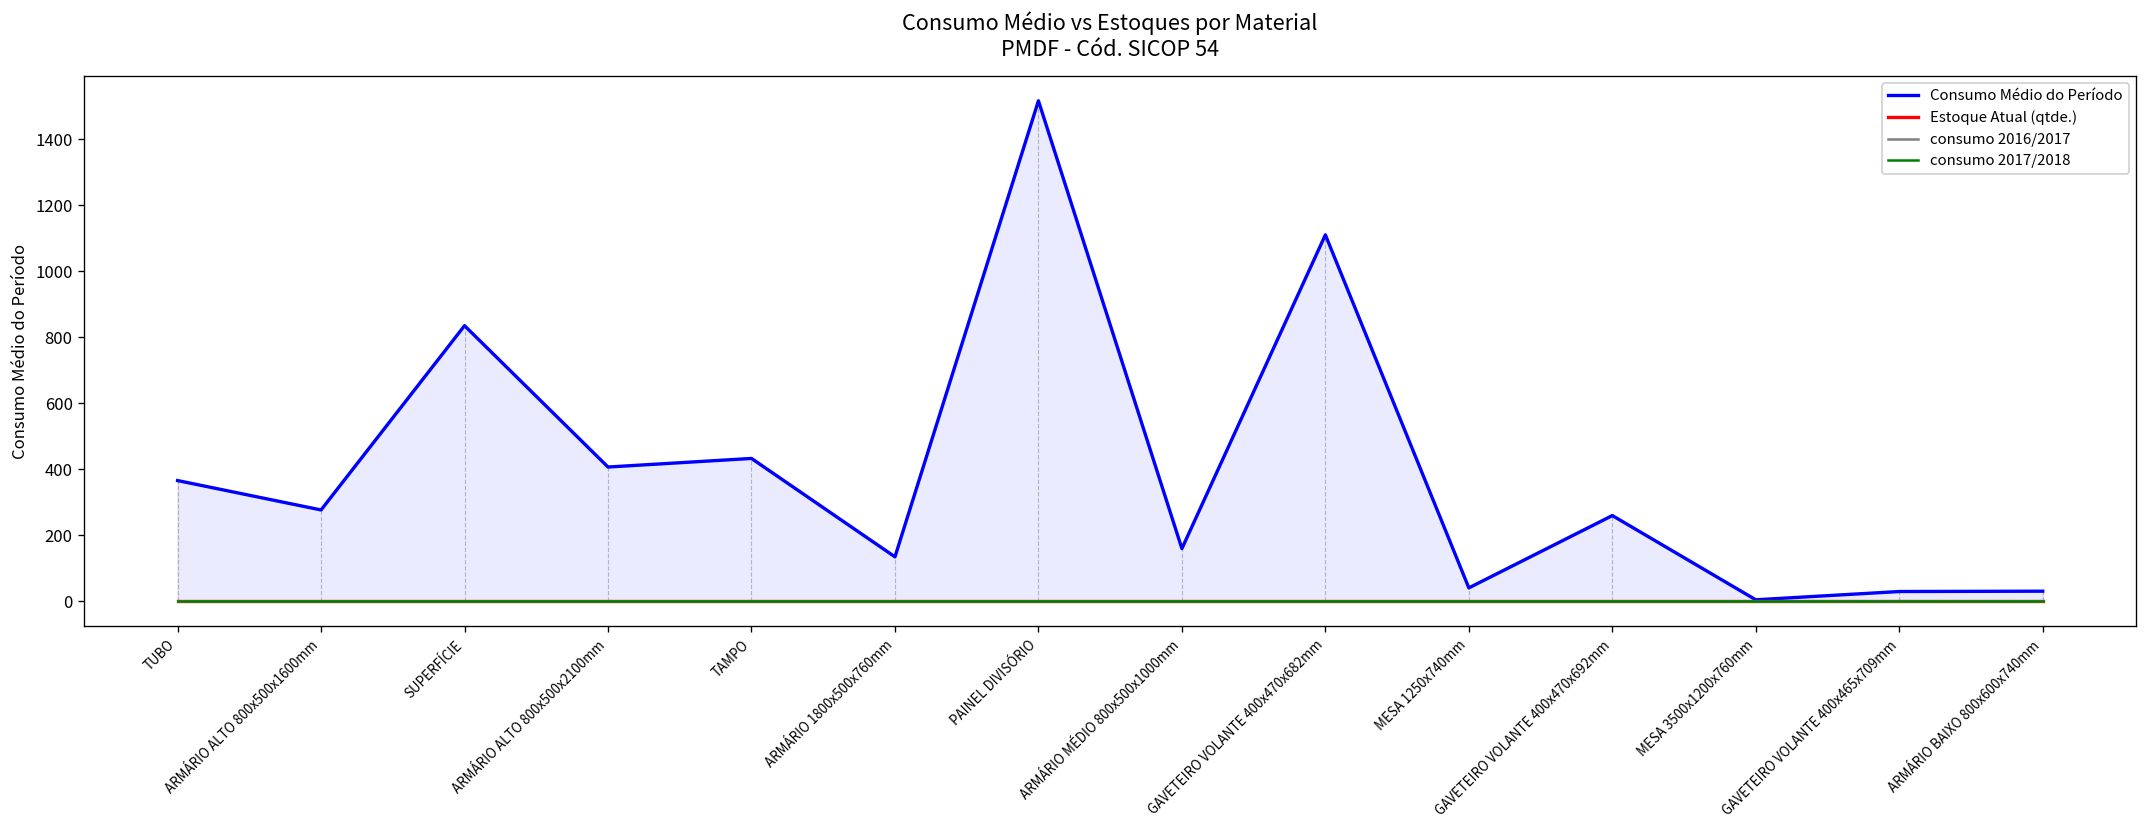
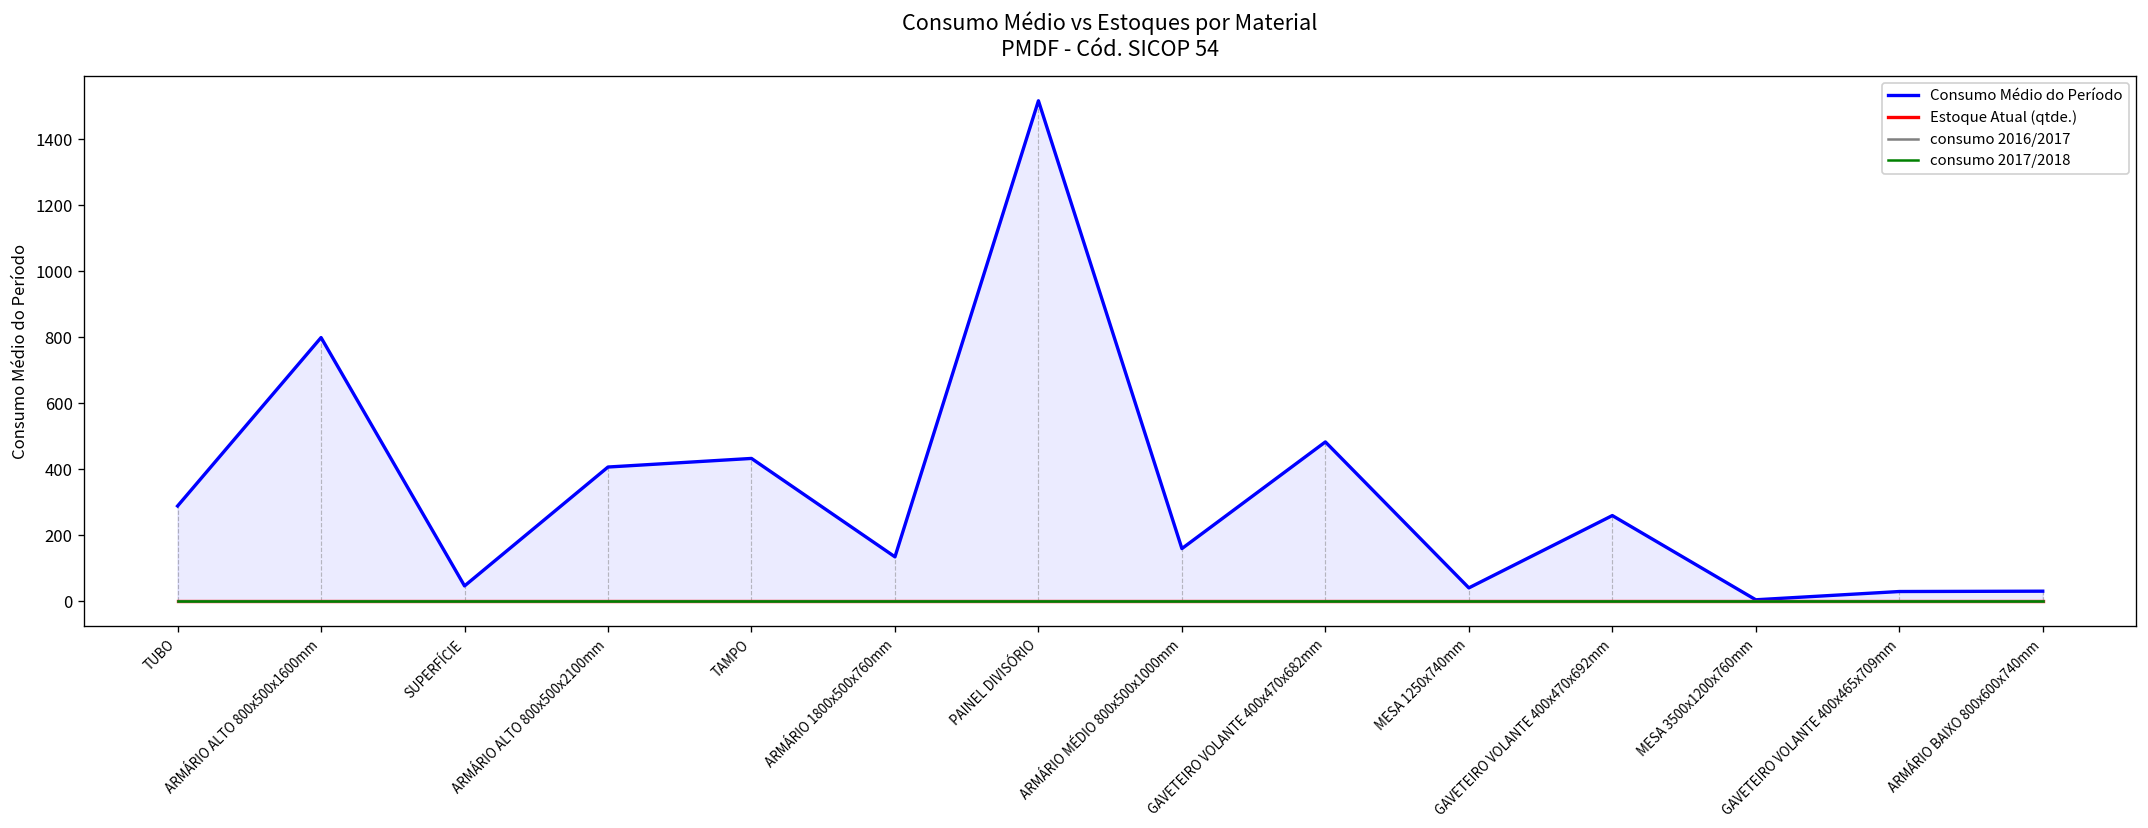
Consumo Médio do Período, TUBO: 370 -> 290
Consumo Médio do Período, ARMÁRIO ALTO 800x500x1600mm: 280 -> 800
Consumo Médio do Período, SUPERFÍCIE: 840 -> 50
Consumo Médio do Período, GAVETEIRO VOLANTE 400x470x682mm: 1110 -> 480
